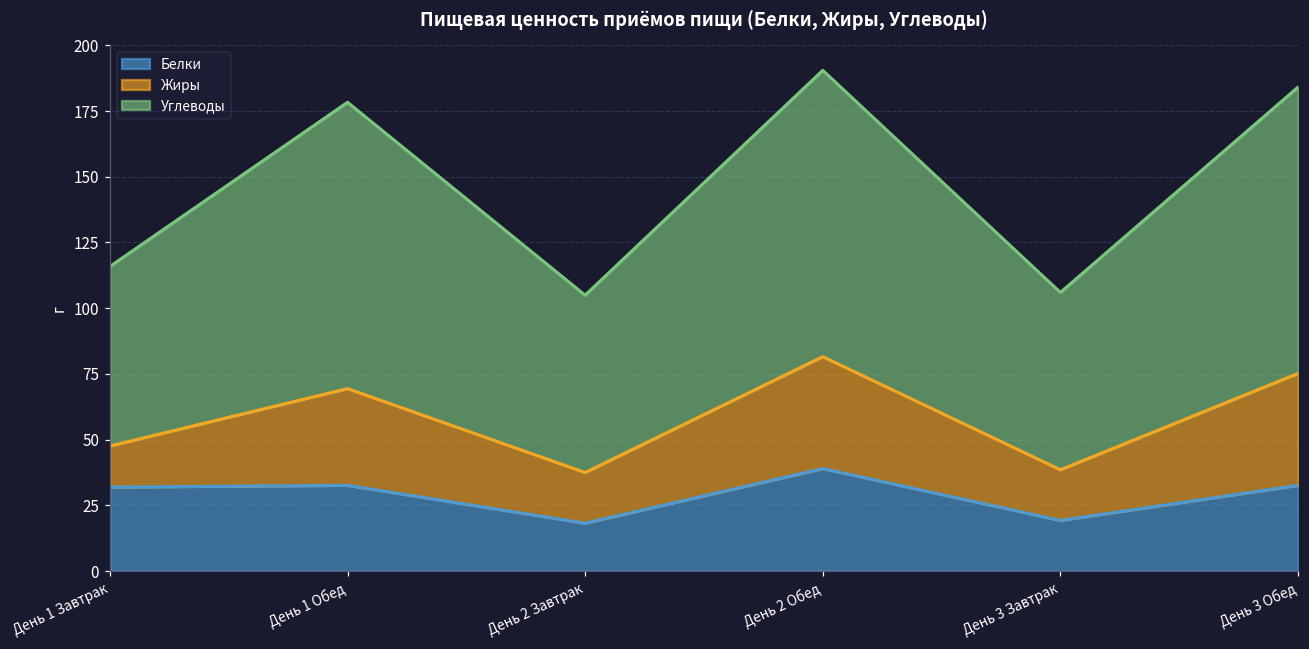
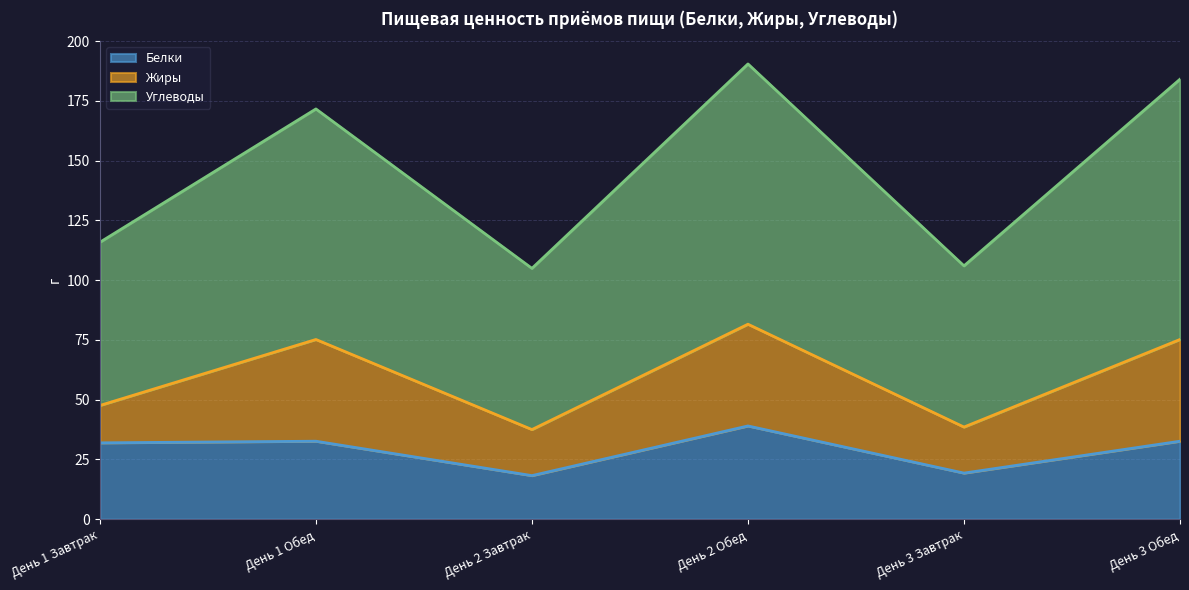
Жиры, День 1 Обед: 37 -> 43
Углеводы, День 1 Обед: 109 -> 96
